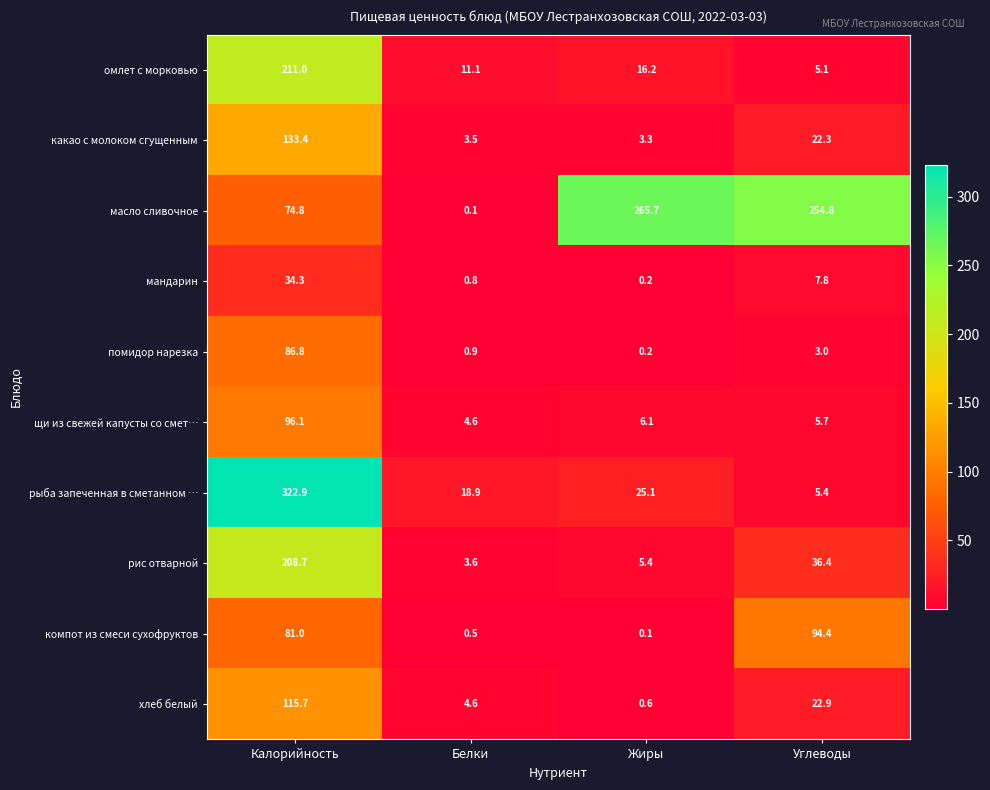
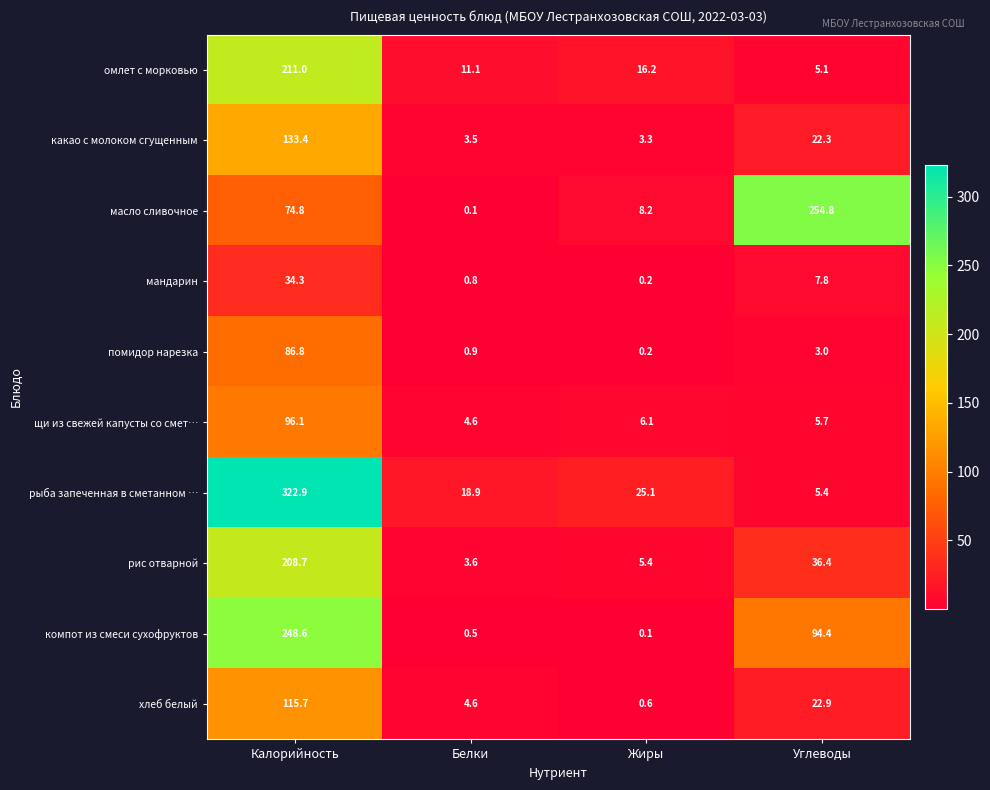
масло сливочное, Жиры: 265.7 -> 8.2
компот из смеси сухофруктов, Калорийность: 81.0 -> 248.6
